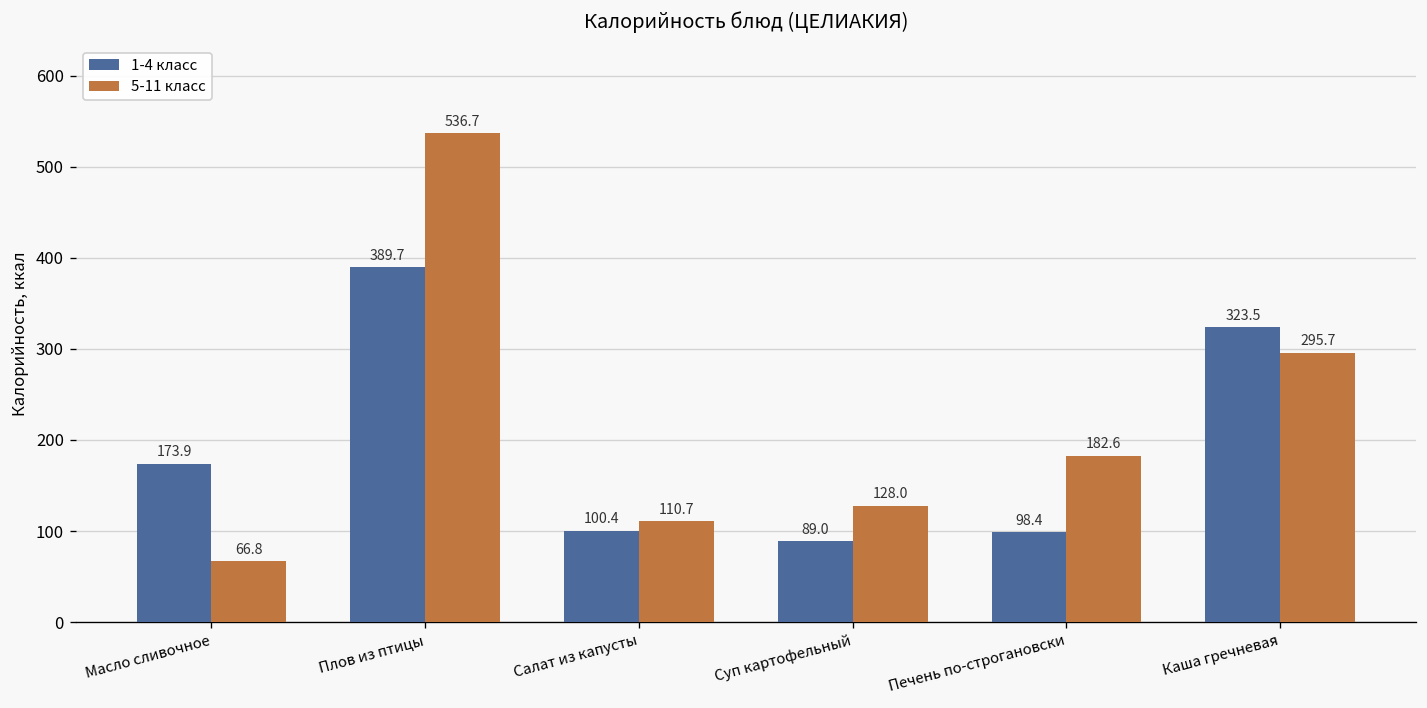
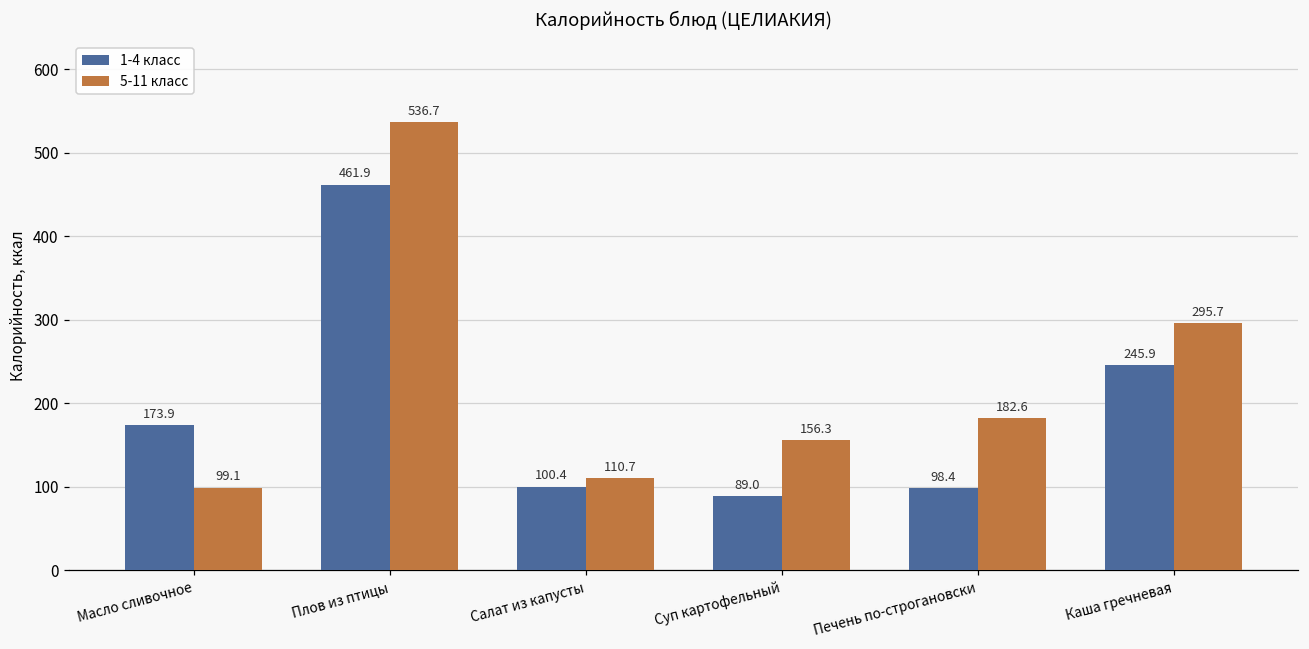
5-11 класс, Масло сливочное: 66.8 -> 99.1
1-4 класс, Плов из птицы: 389.7 -> 461.9
5-11 класс, Суп картофельный: 128.0 -> 156.3
1-4 класс, Каша гречневая: 323.5 -> 245.9
